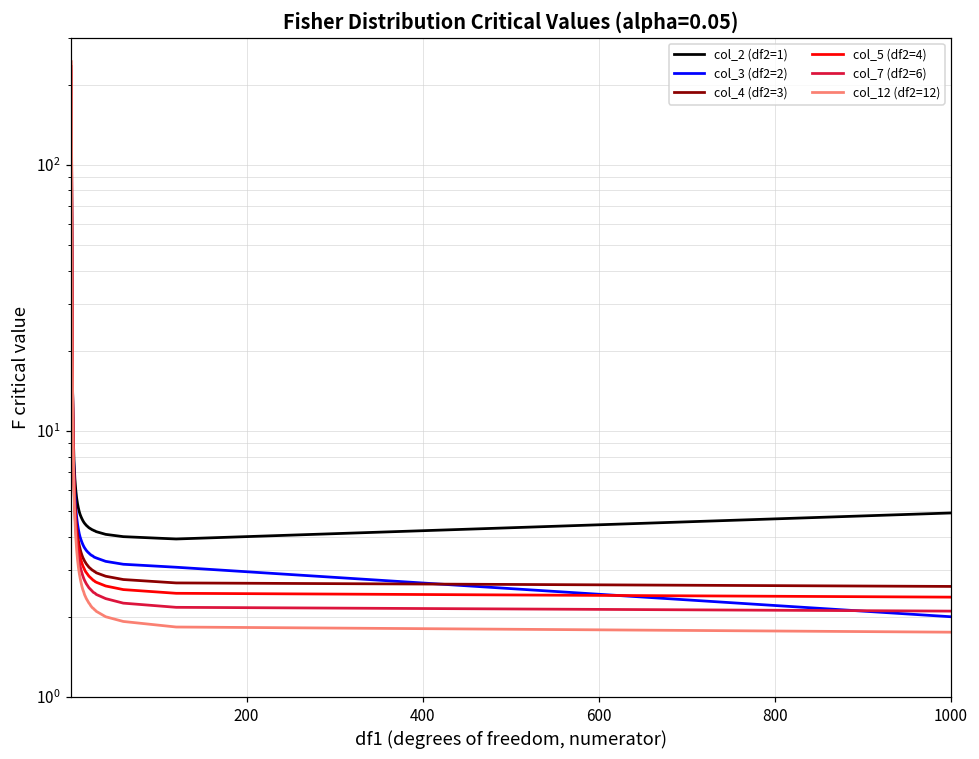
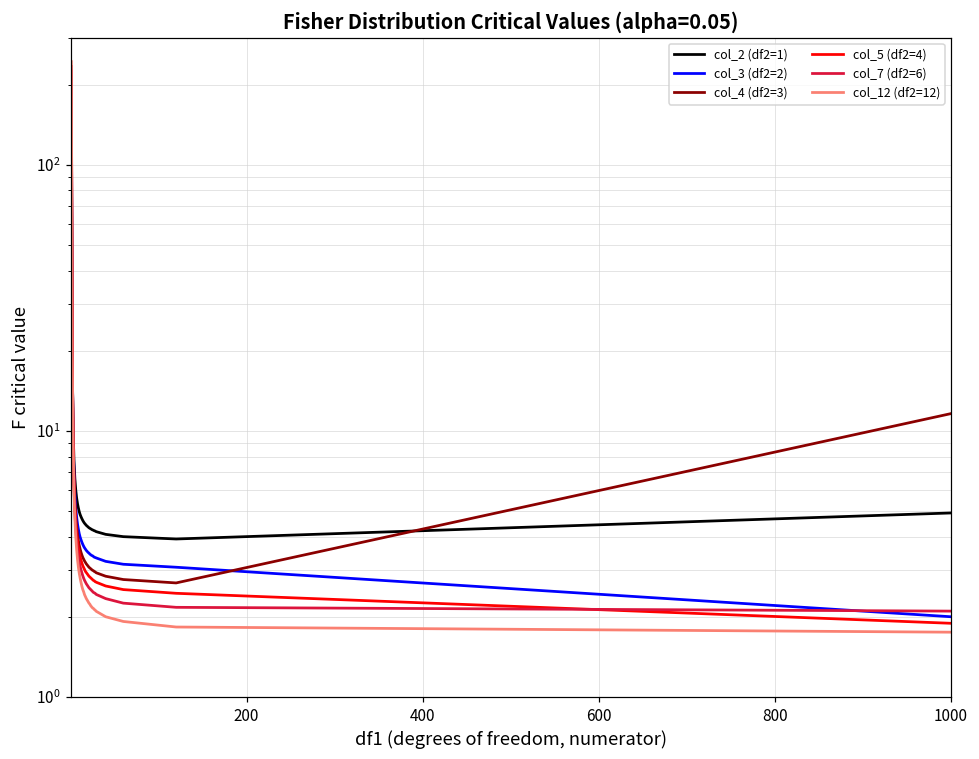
col_4 (df2=3), 1000: 2.6 -> 12
col_5 (df2=4), 1000: 2.4 -> 1.9
